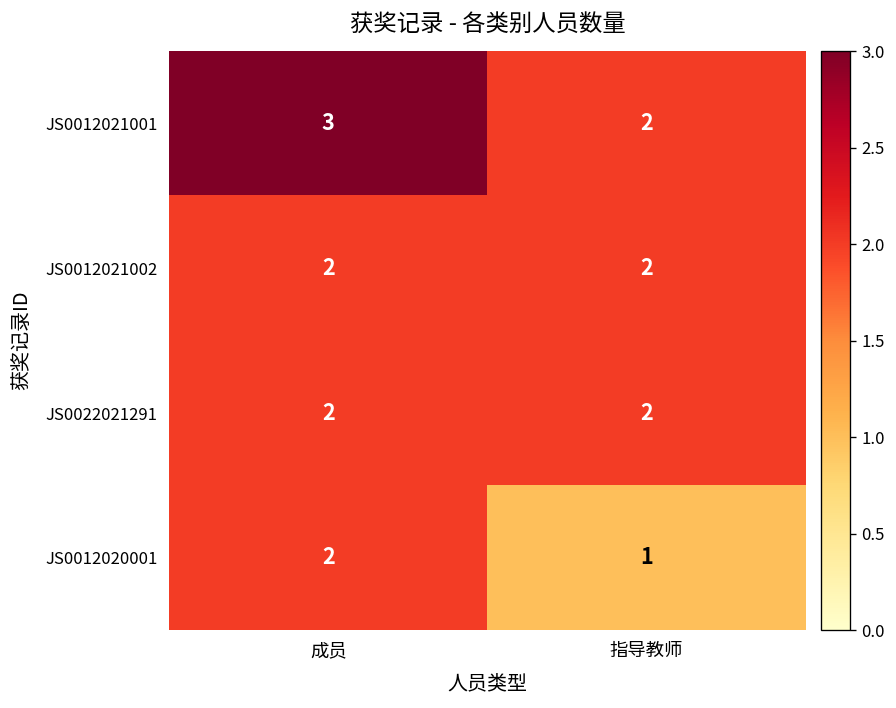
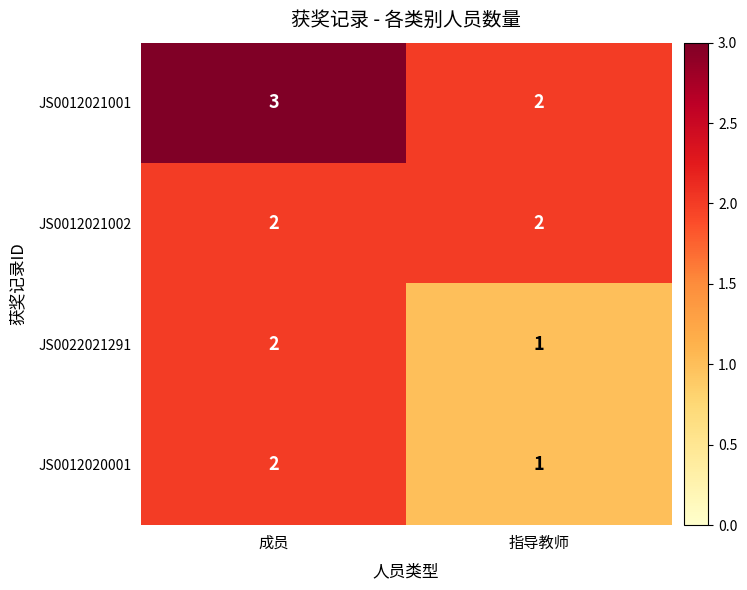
JS0022021291, 指导教师: 2 -> 1
